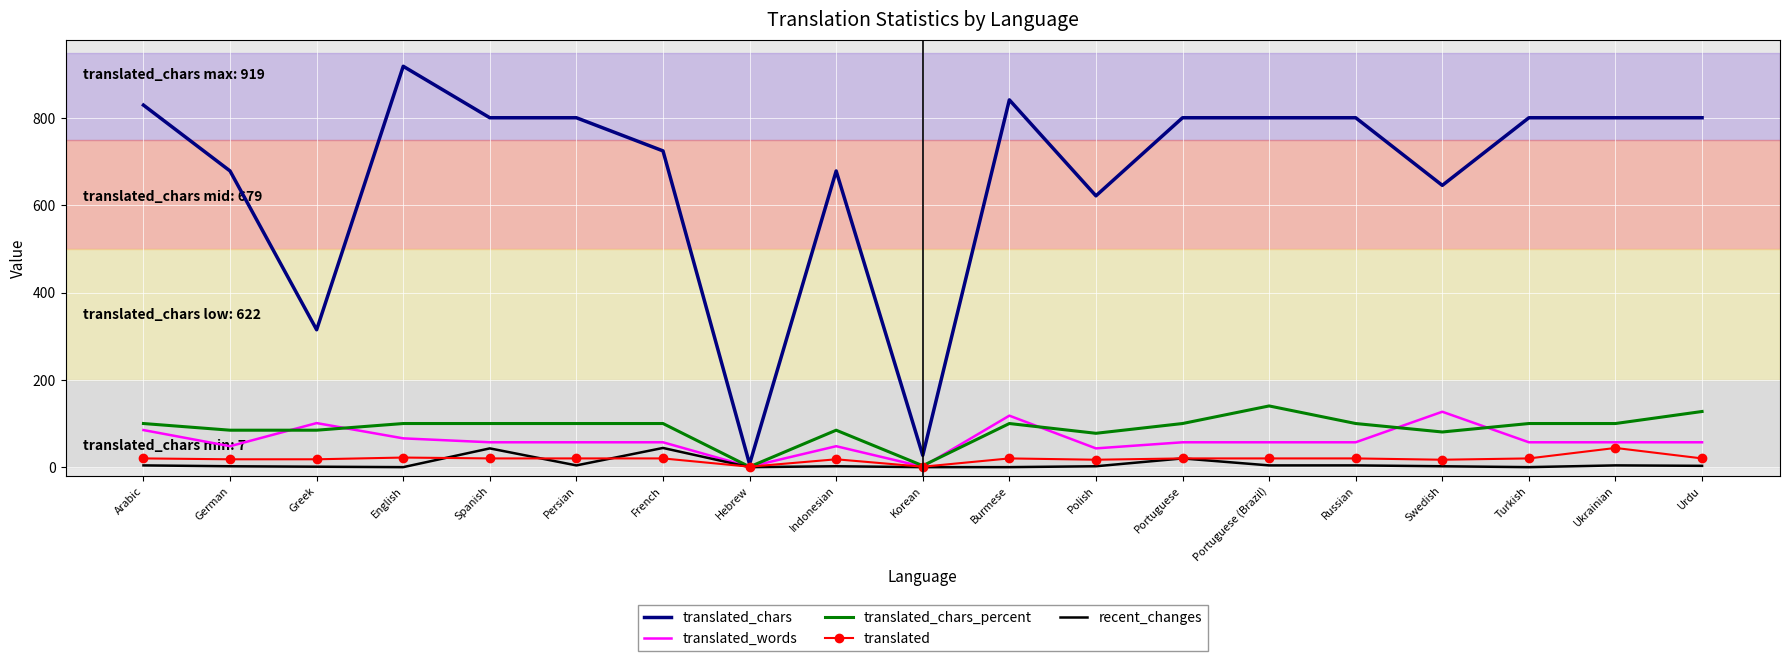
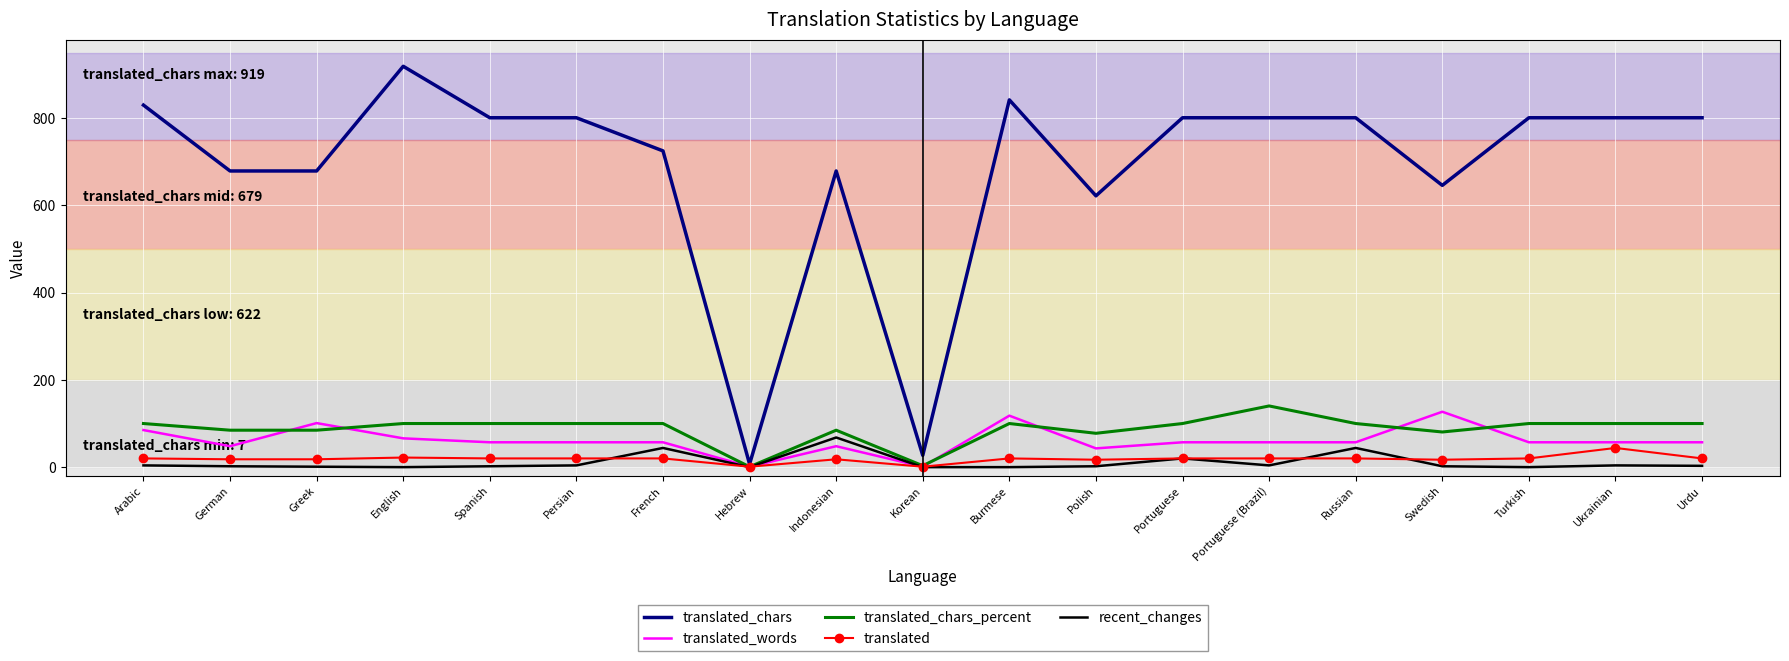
translated_chars, Greek: 320 -> 680
recent_changes, Spanish: 40 -> 0
recent_changes, Indonesian: 0 -> 70
recent_changes, Russian: 0 -> 40
translated_chars_percent, Urdu: 130 -> 100
